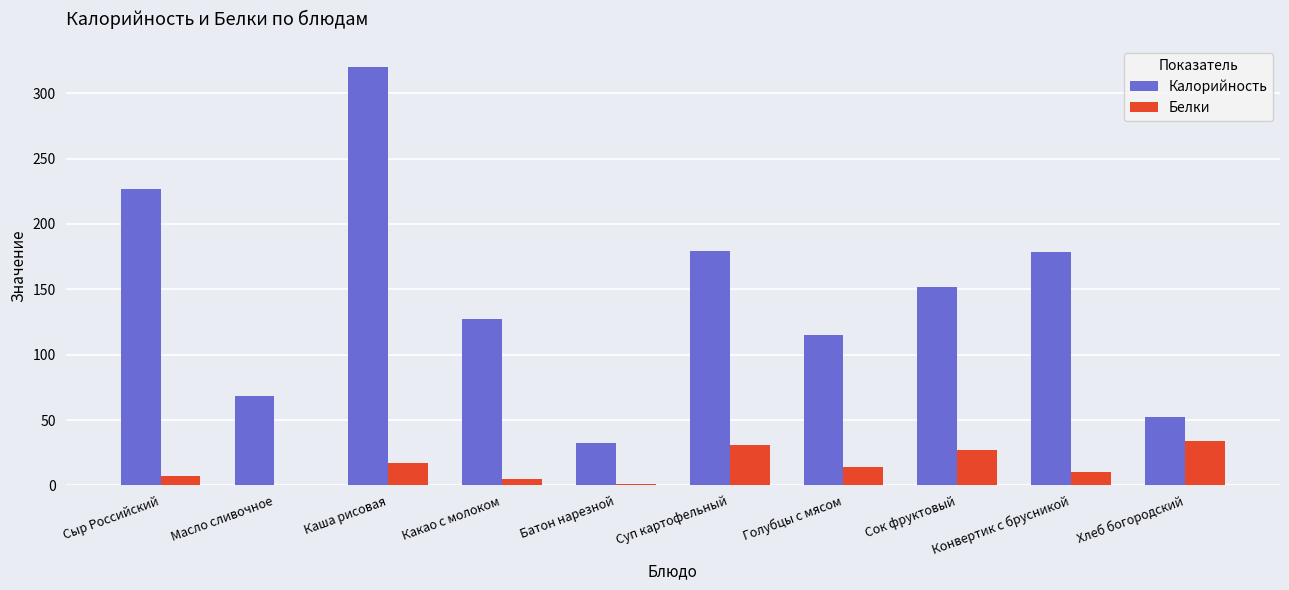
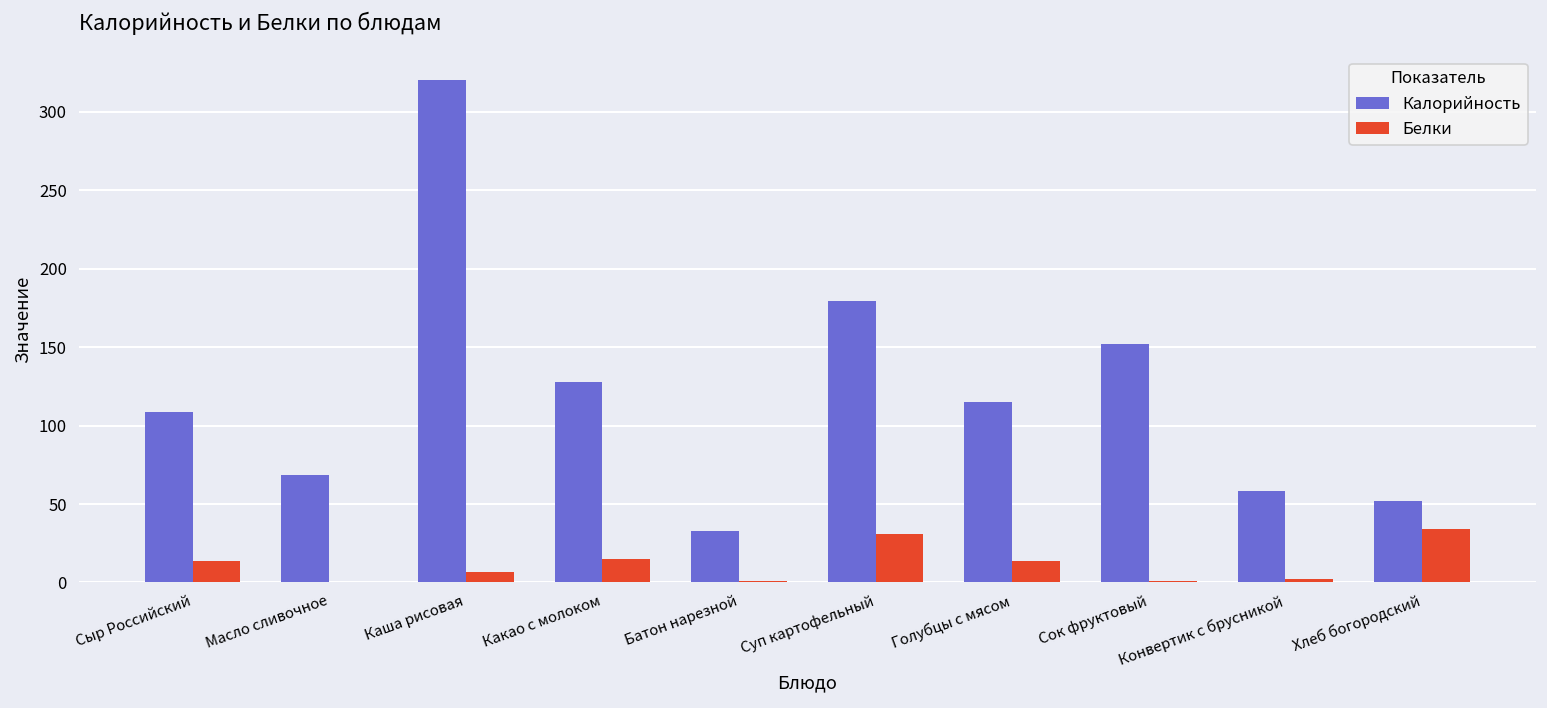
Калорийность, Сыр Российский: 227 -> 109
Белки, Сыр Российский: 7 -> 14
Белки, Каша рисовая: 17 -> 6
Белки, Какао с молоком: 5 -> 15
Белки, Сок фруктовый: 27 -> 1
Калорийность, Конвертик с брусникой: 179 -> 58
Белки, Конвертик с брусникой: 10 -> 2
